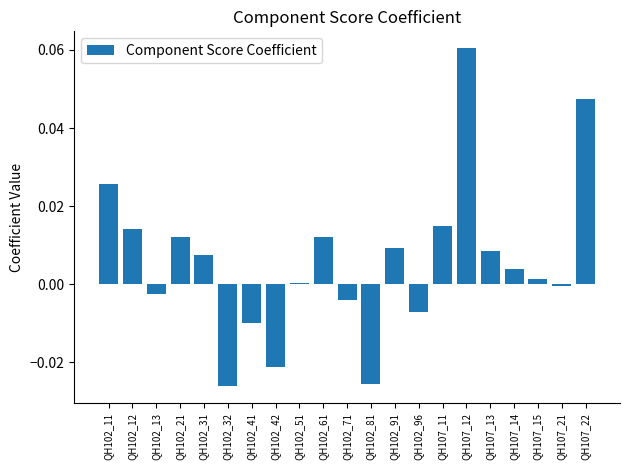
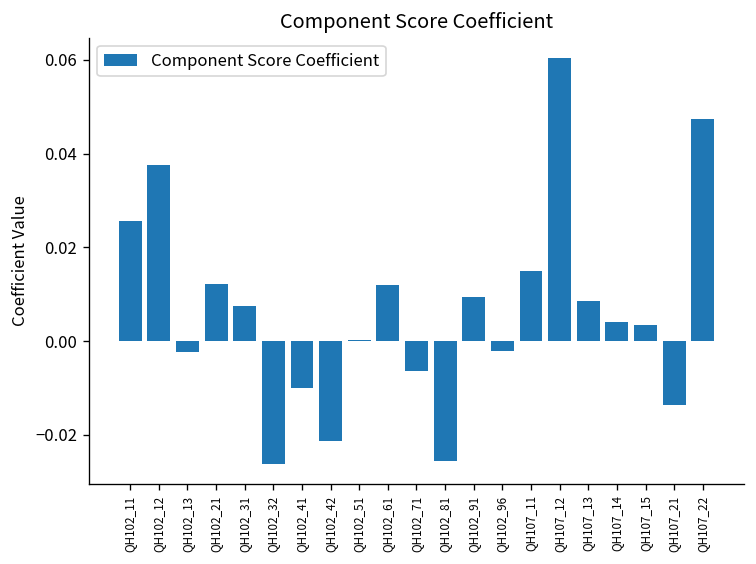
QH102_12: 0.014 -> 0.038
QH102_71: -0.004 -> -0.006
QH102_96: -0.007 -> -0.002
QH107_15: 0.001 -> 0.003
QH107_21: 0.000 -> -0.014
